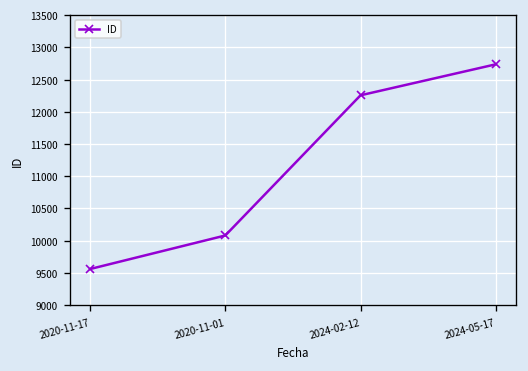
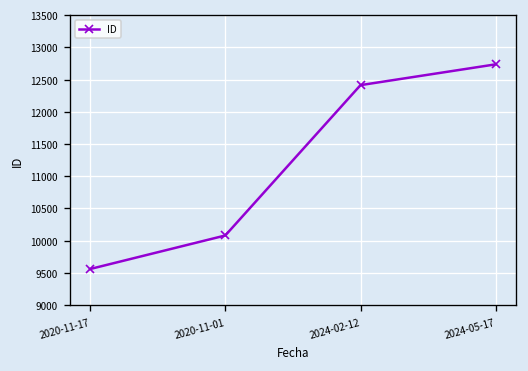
2024-02-12: 12300 -> 12400
